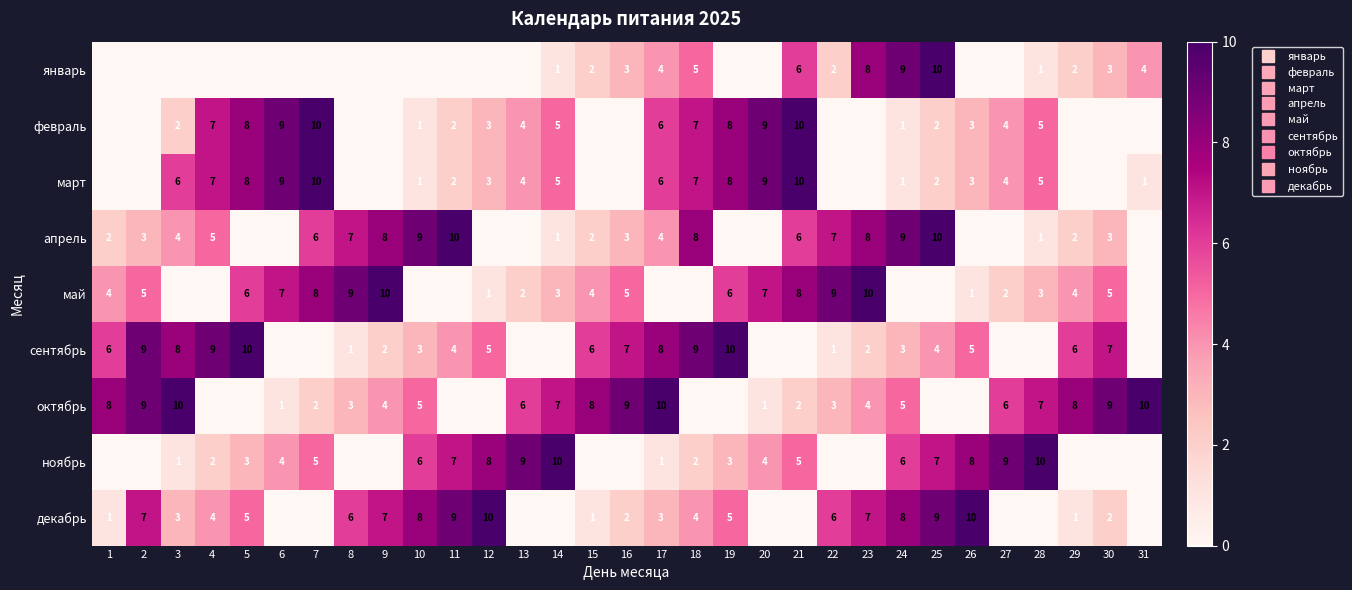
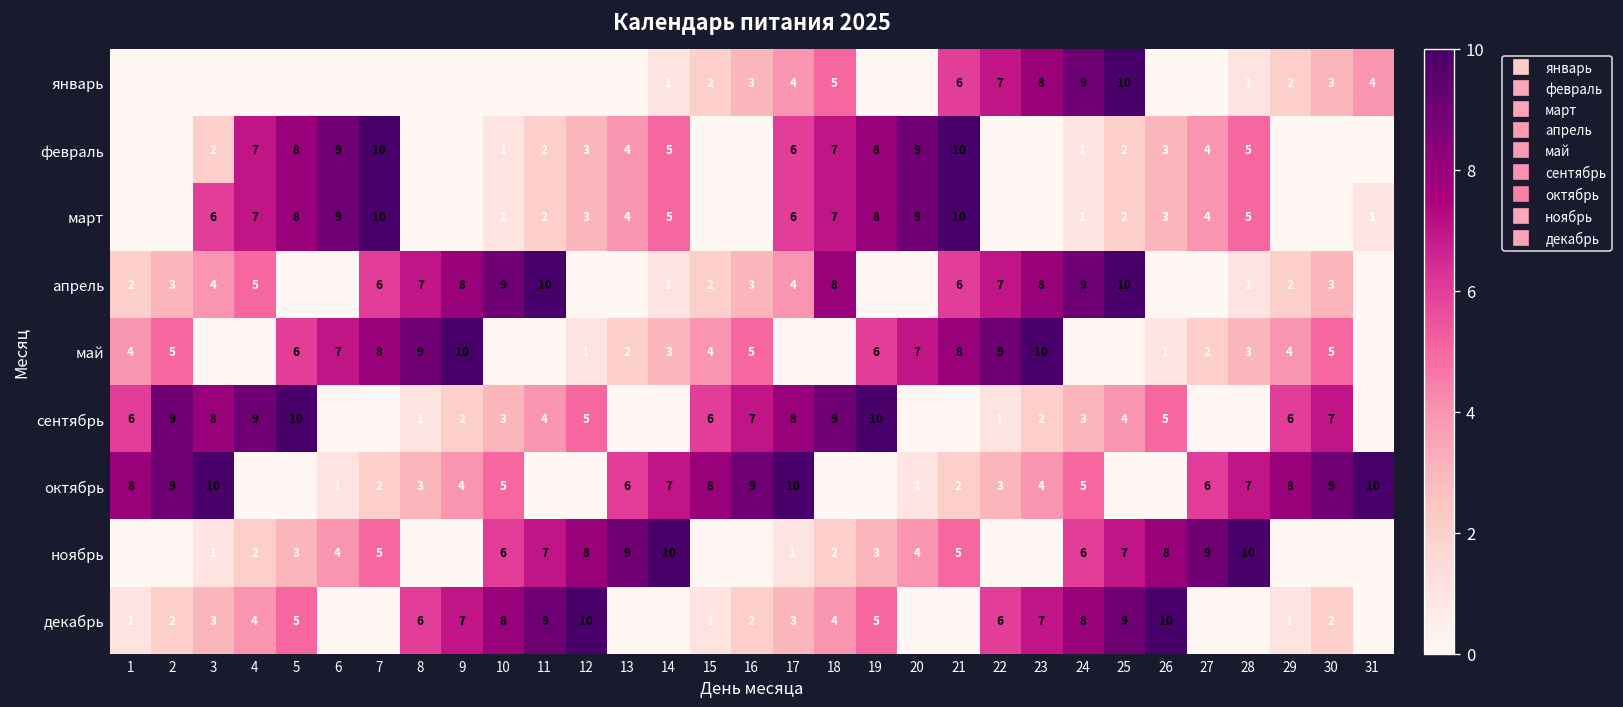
январь, 22: 2 -> 7
декабрь, 2: 7 -> 2
